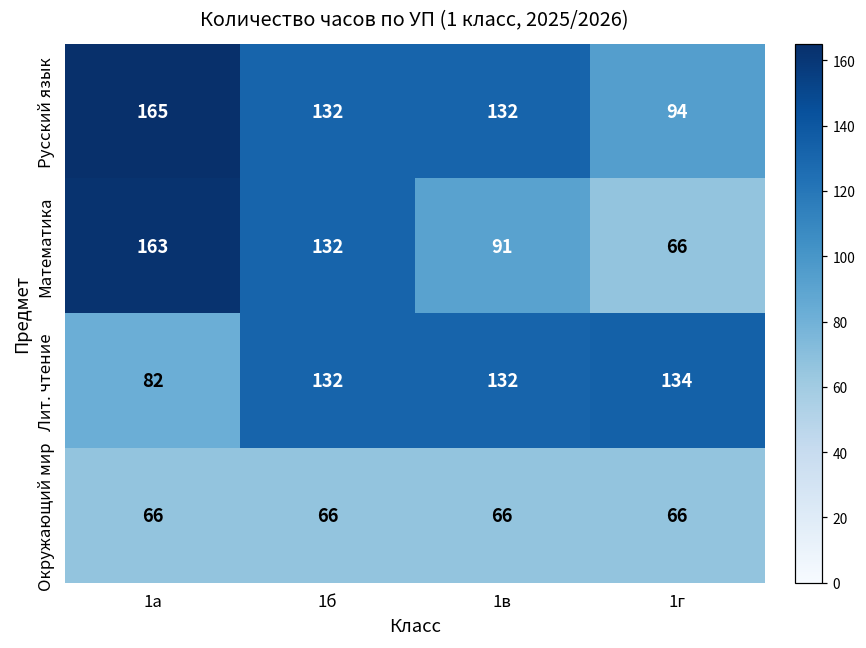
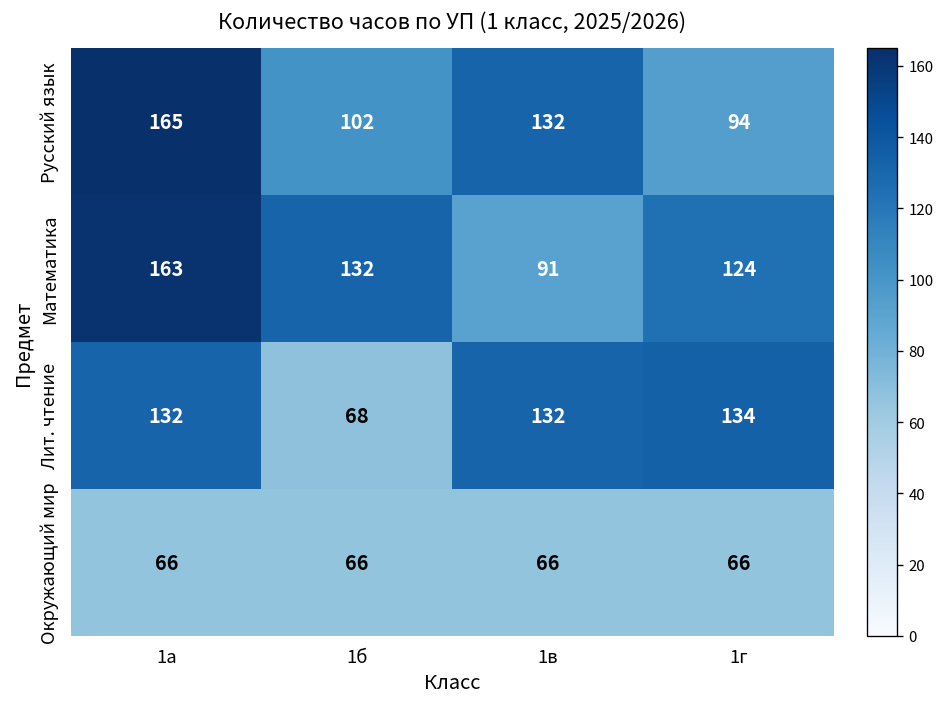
Русский язык, 1б: 132 -> 102
Математика, 1г: 66 -> 124
Лит. чтение, 1а: 82 -> 132
Лит. чтение, 1б: 132 -> 68
